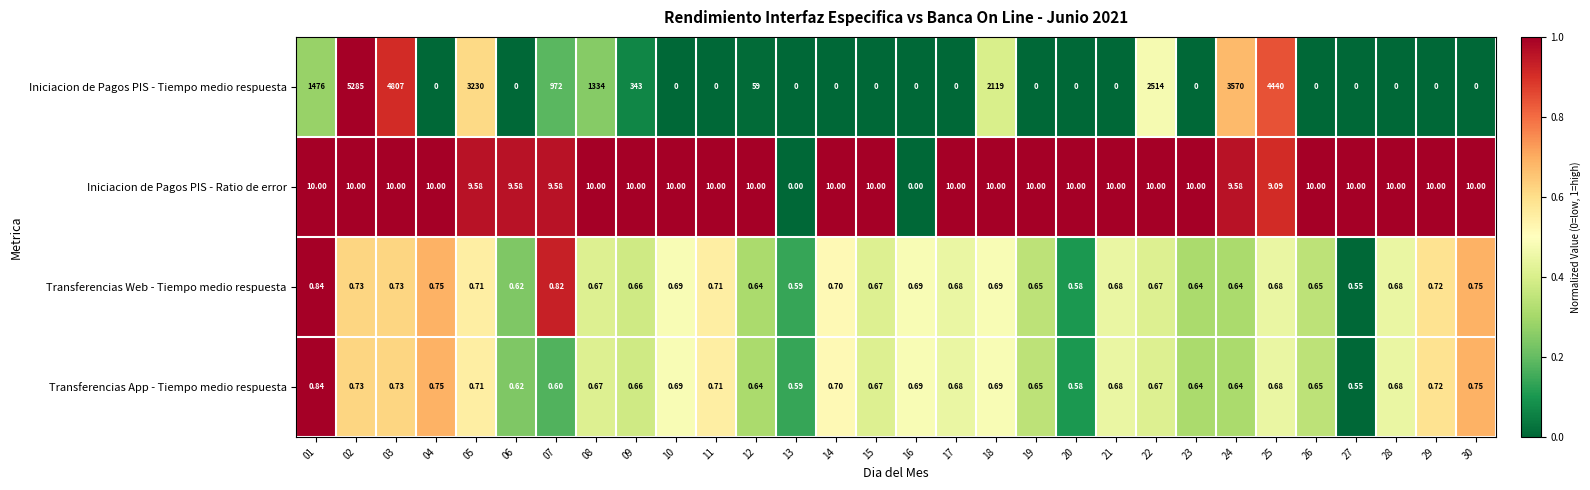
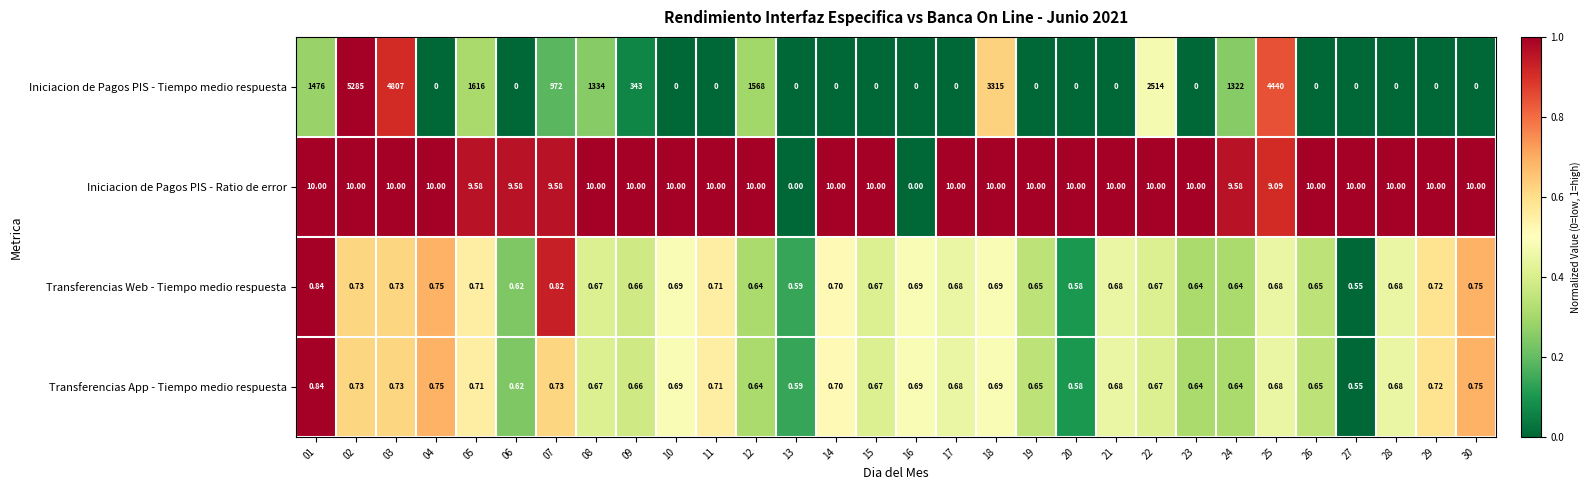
Iniciacion de Pagos PIS - Tiempo medio respuesta, 05: 3230 -> 1616
Iniciacion de Pagos PIS - Tiempo medio respuesta, 12: 59 -> 1568
Iniciacion de Pagos PIS - Tiempo medio respuesta, 18: 2119 -> 3315
Iniciacion de Pagos PIS - Tiempo medio respuesta, 24: 3570 -> 1322
Transferencias App - Tiempo medio respuesta, 07: 0.60 -> 0.73
